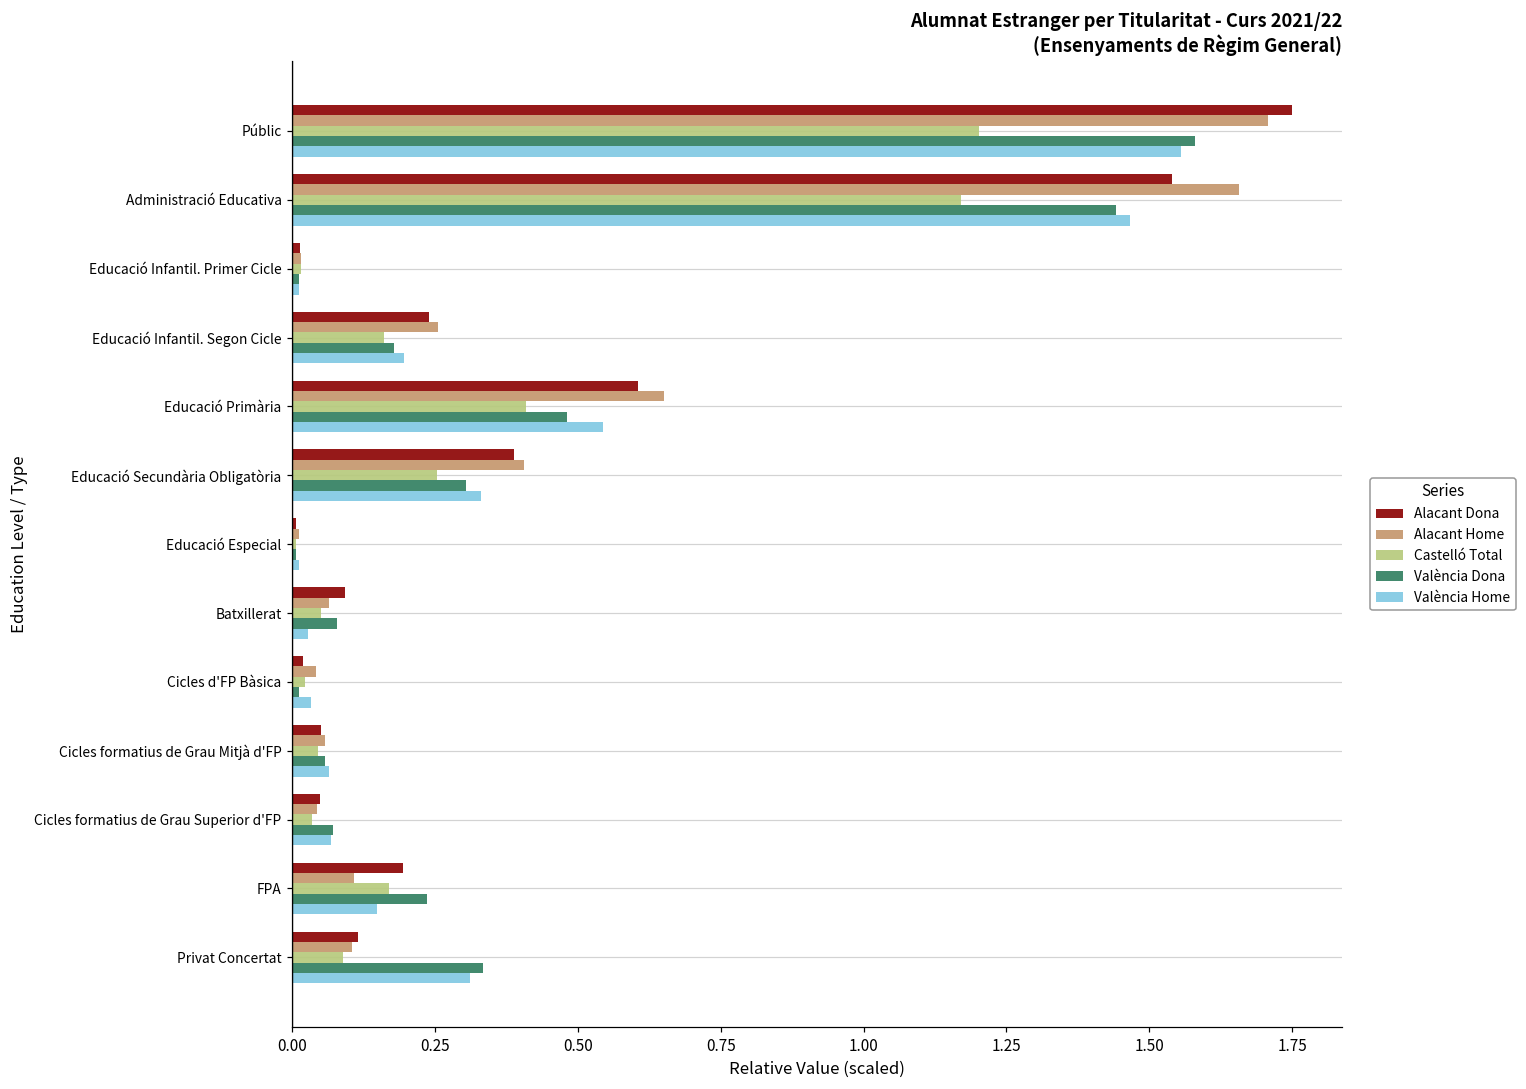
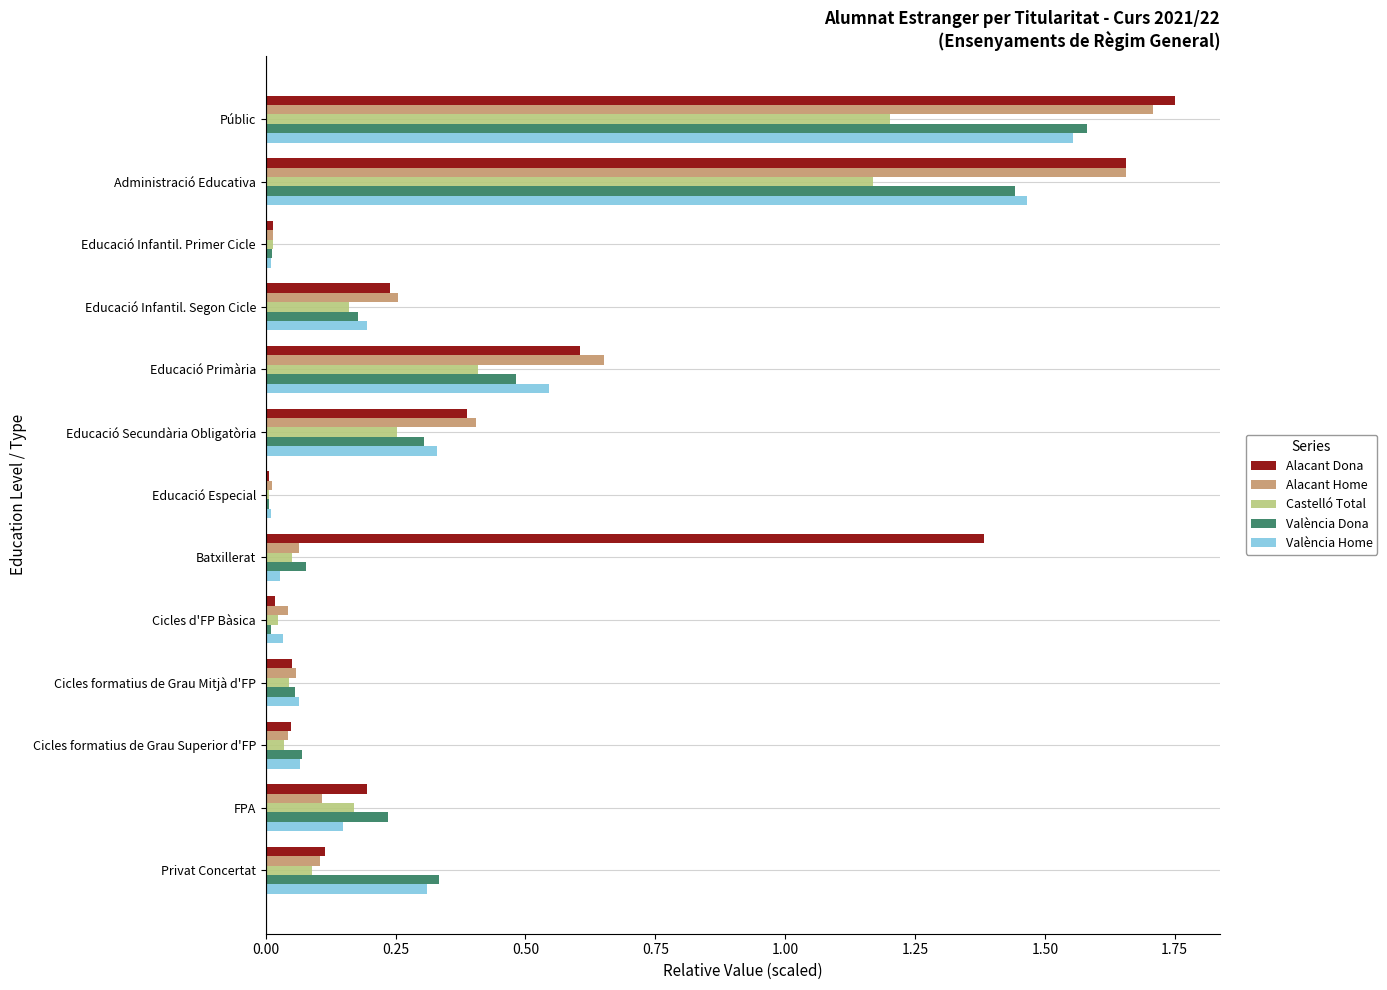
Alacant Dona, Administració Educativa: 1.54 -> 1.66
Alacant Dona, Batxillerat: 0.09 -> 1.38
